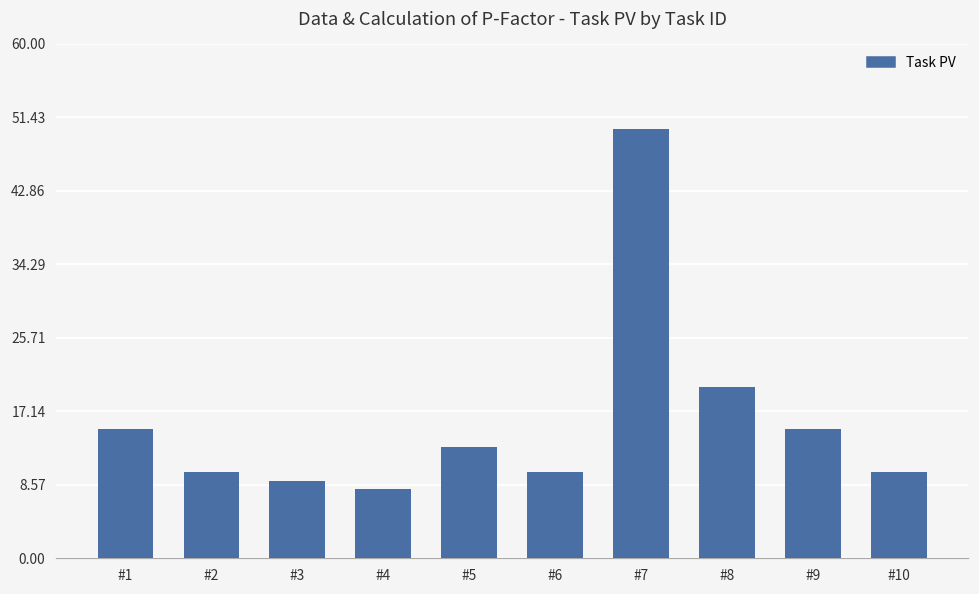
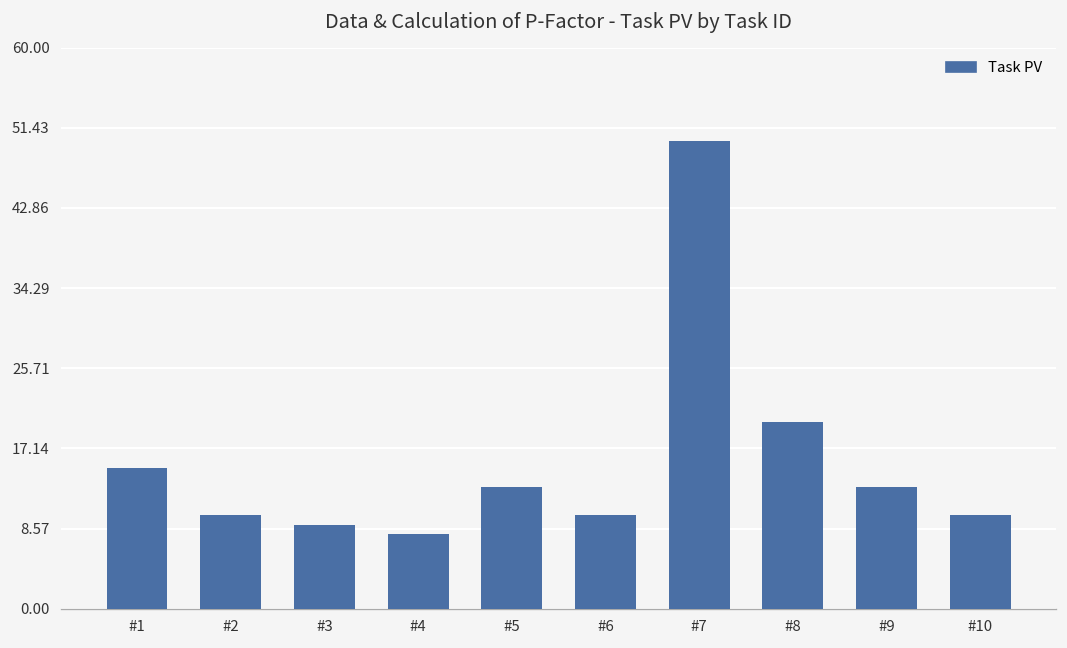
#9: 15 -> 13
